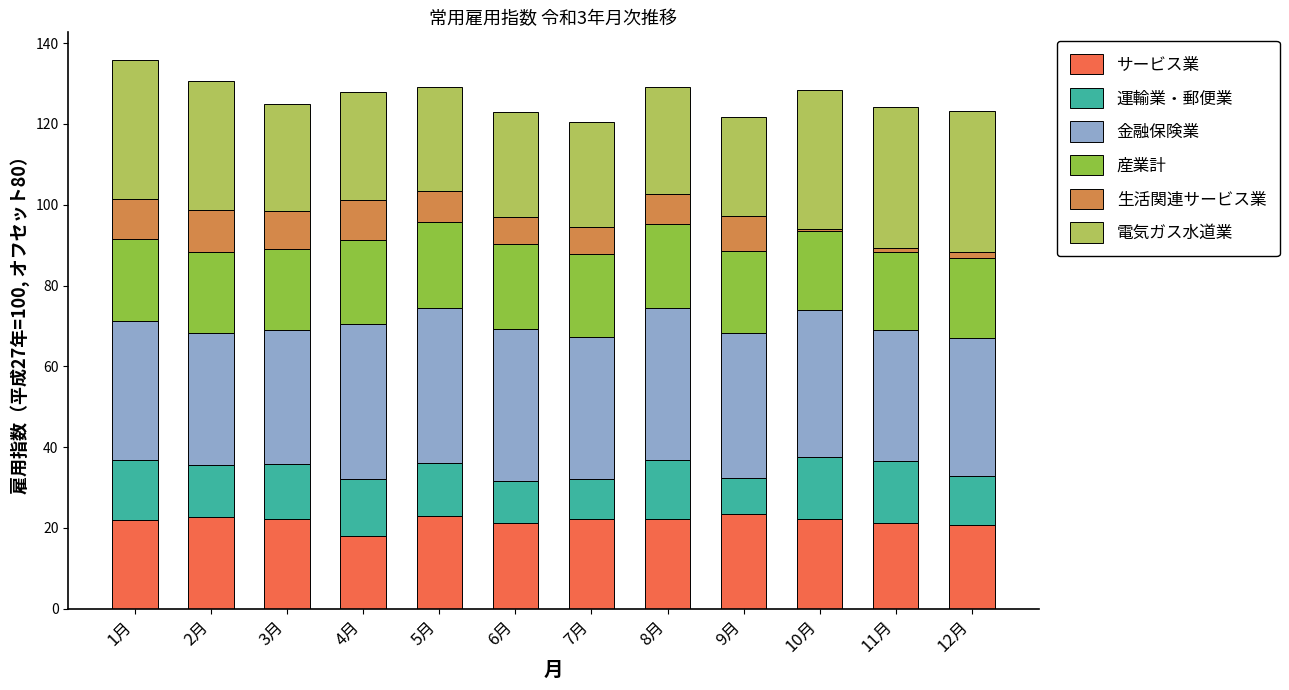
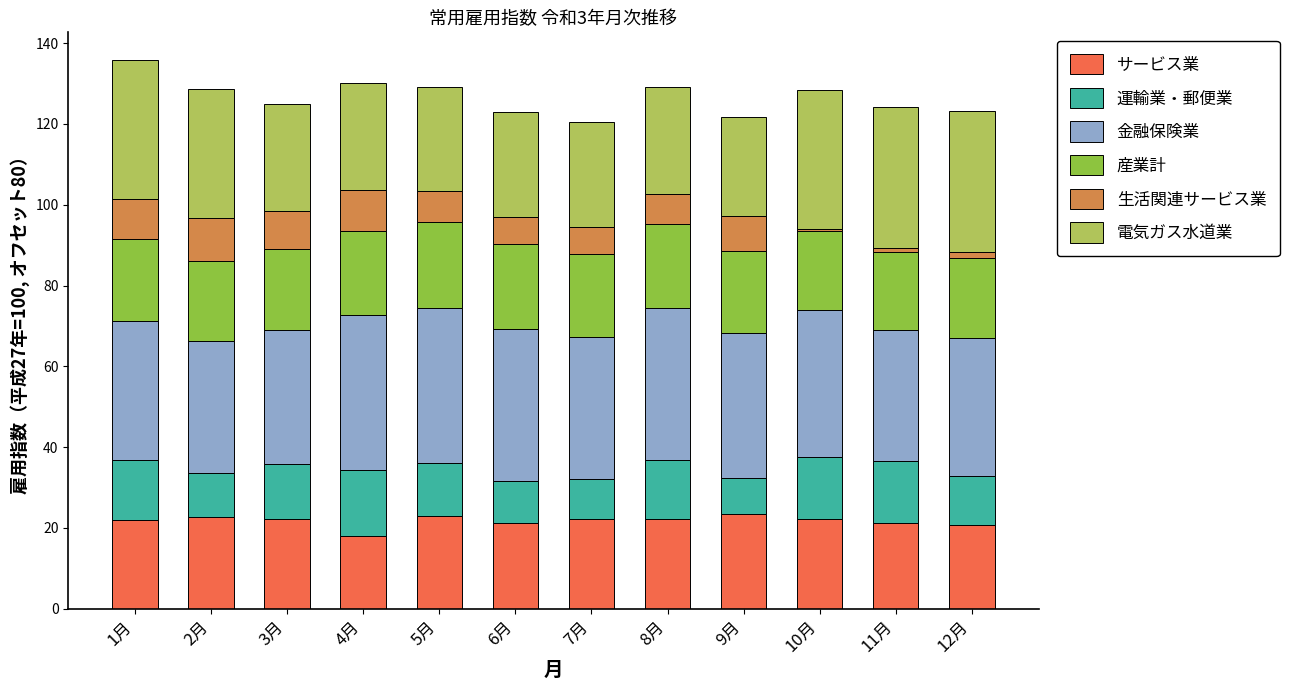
運輸業・郵便業, 2月: 13 -> 11
運輸業・郵便業, 4月: 14 -> 16
